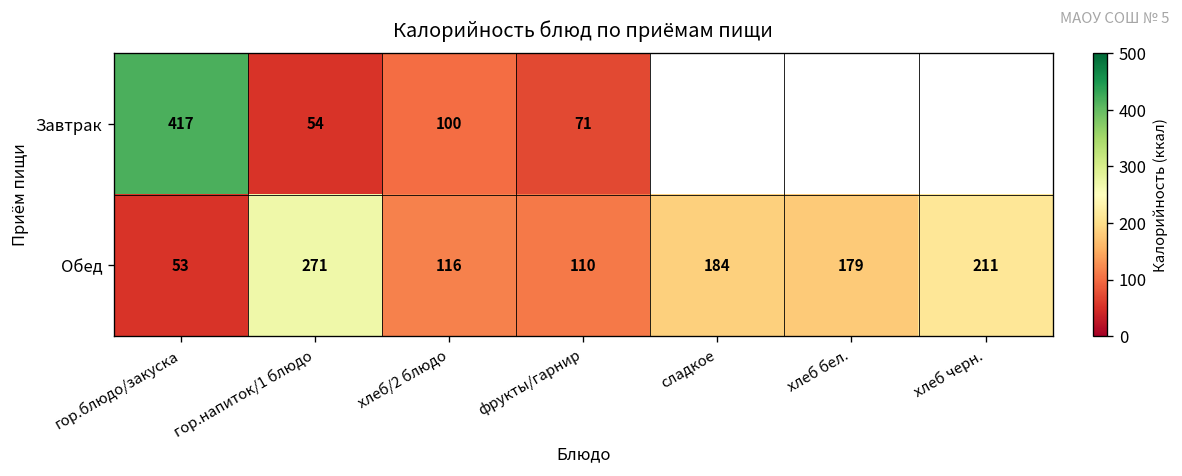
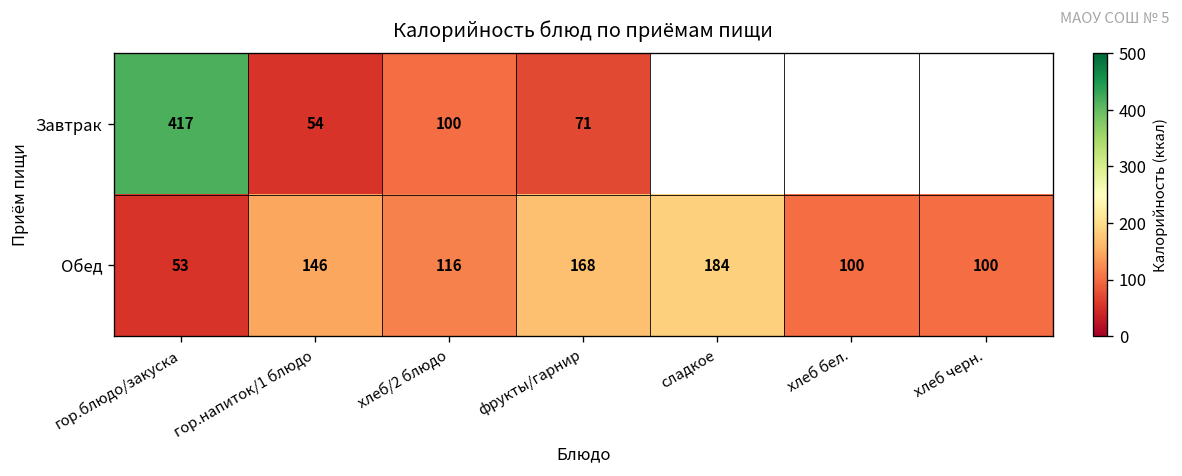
Обед, гор.напиток/1 блюдо: 271 -> 146
Обед, фрукты/гарнир: 110 -> 168
Обед, хлеб бел.: 179 -> 100
Обед, хлеб черн.: 211 -> 100
